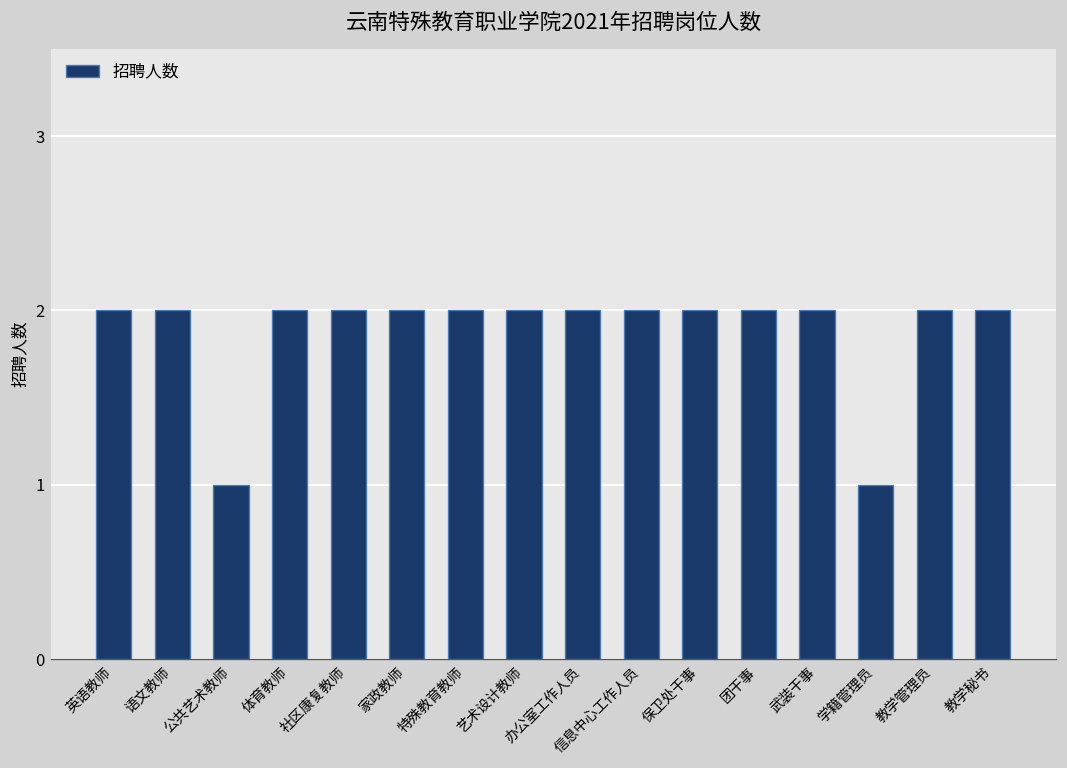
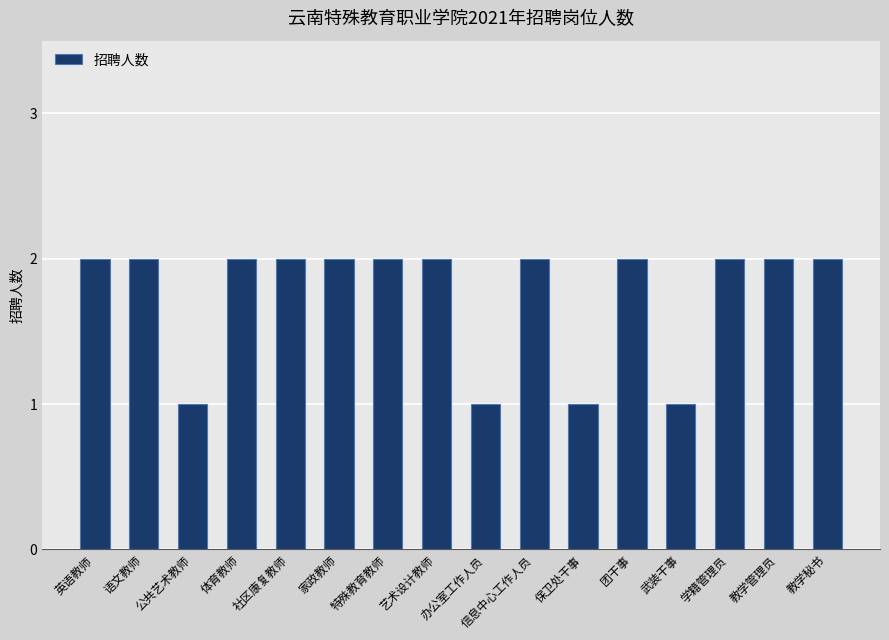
办公室工作人员: 2 -> 1
保卫处干事: 2 -> 1
武装干事: 2 -> 1
学籍管理员: 1 -> 2
